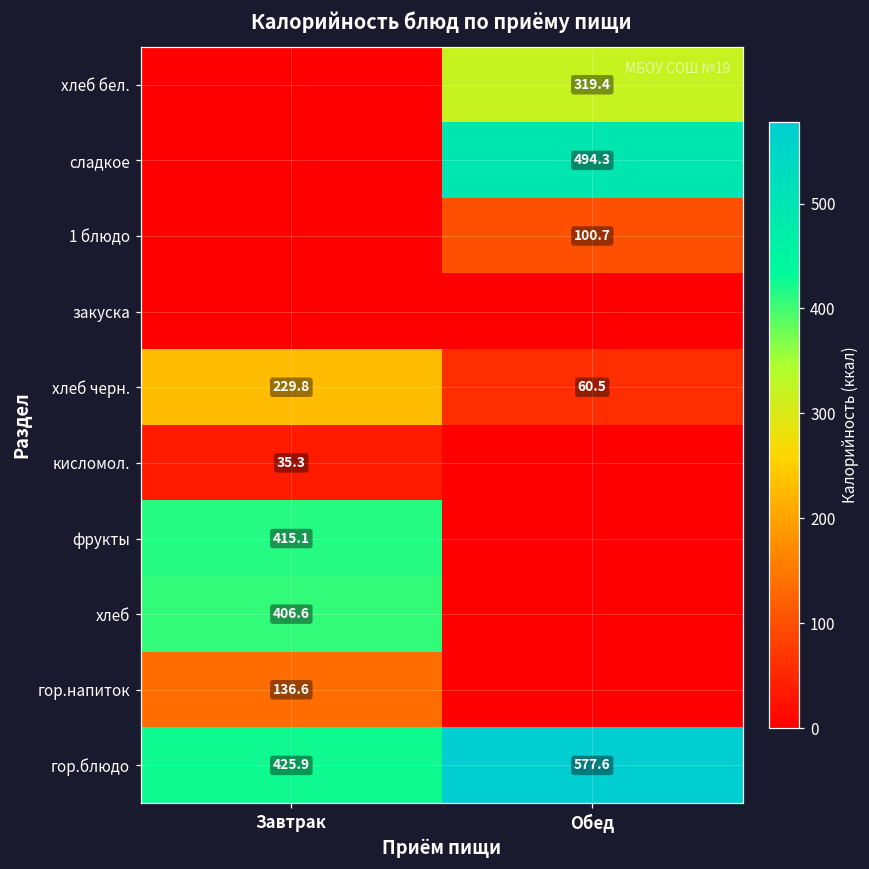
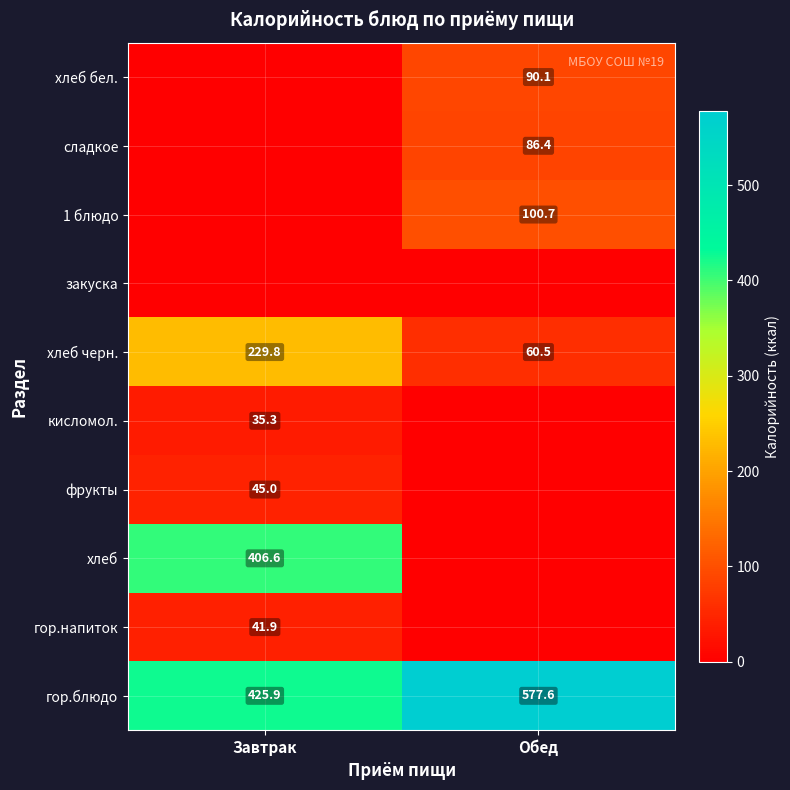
хлеб бел., Обед: 319.4 -> 90.1
сладкое, Обед: 494.3 -> 86.4
фрукты, Завтрак: 415.1 -> 45.0
гор.напиток, Завтрак: 136.6 -> 41.9
